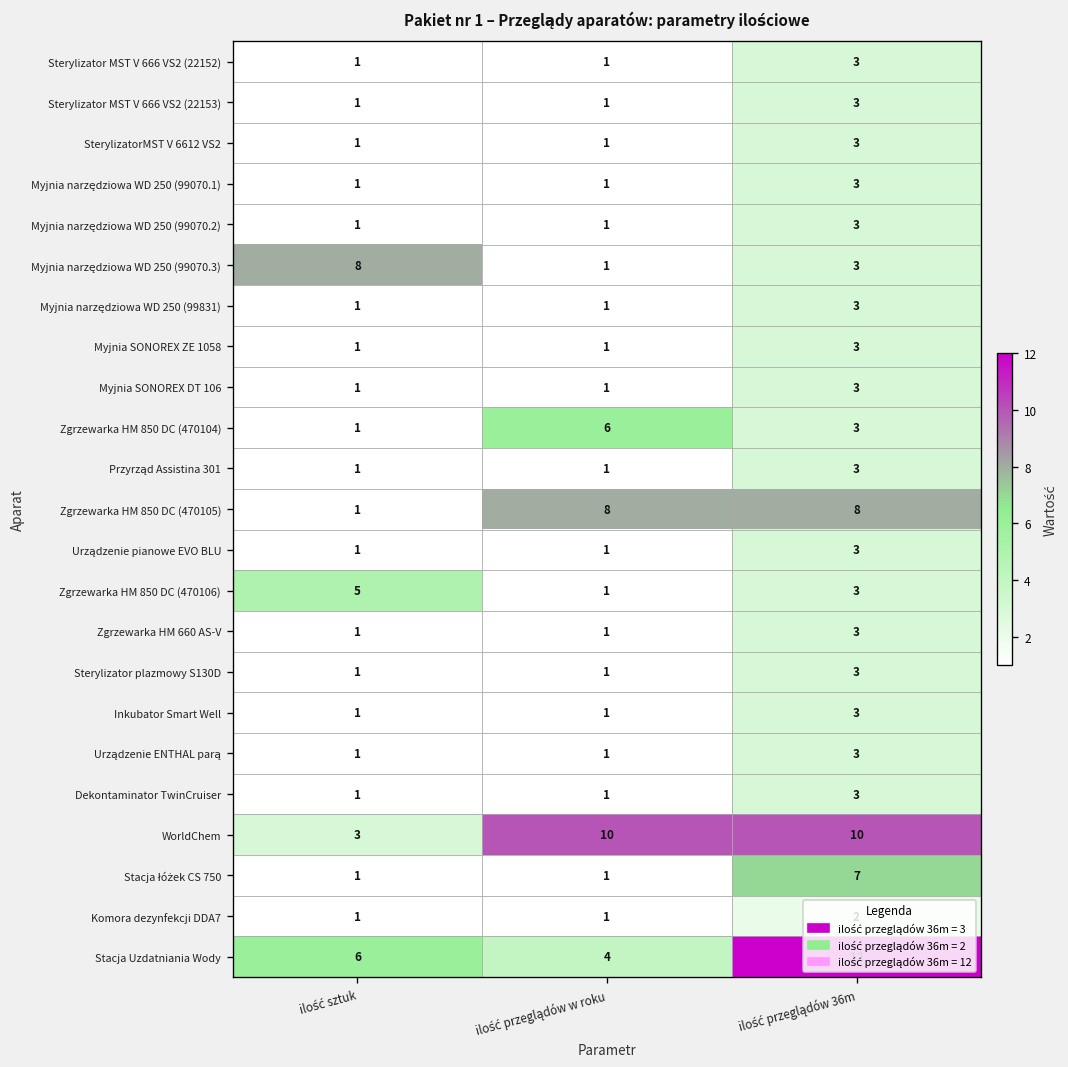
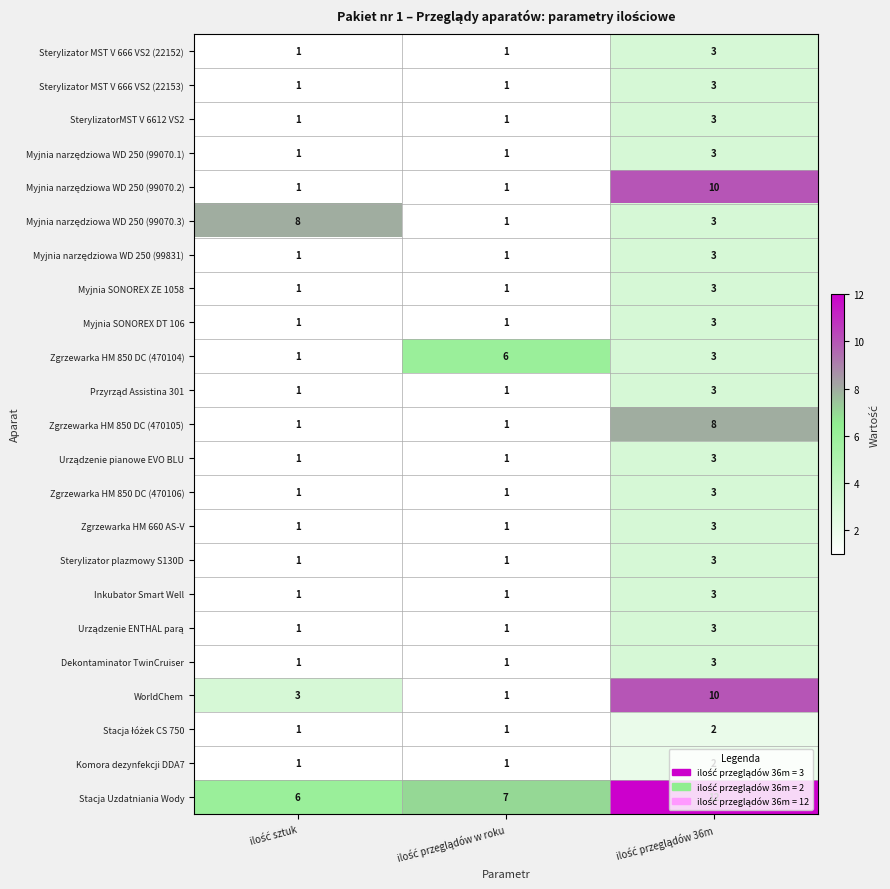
Myjnia narzędziowa WD 250 (99070.2), ilość przeglądów 36m: 3 -> 10
Zgrzewarka HM 850 DC (470105), ilość przeglądów w roku: 8 -> 1
Zgrzewarka HM 850 DC (470106), ilość sztuk: 5 -> 1
WorldChem, ilość przeglądów w roku: 10 -> 1
Stacja łóżek CS 750, ilość przeglądów 36m: 7 -> 2
Stacja Uzdatniania Wody, ilość przeglądów w roku: 4 -> 7
